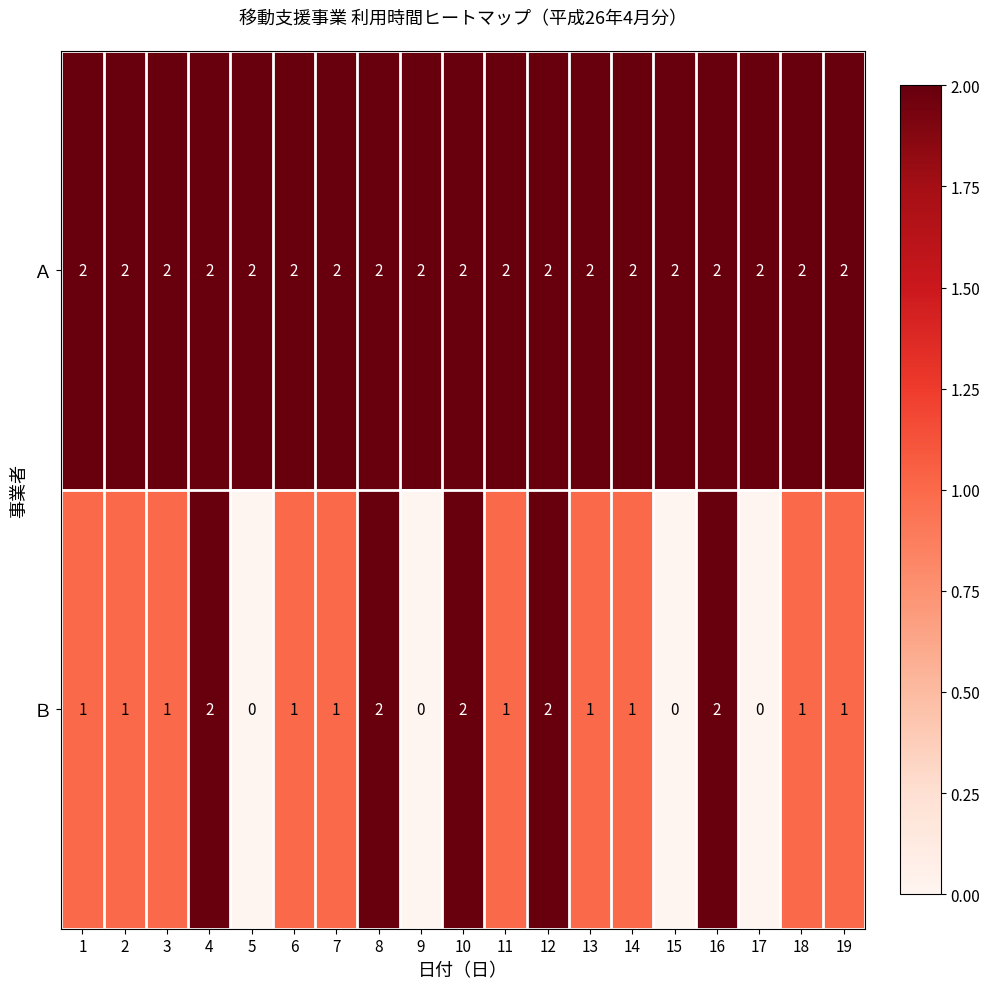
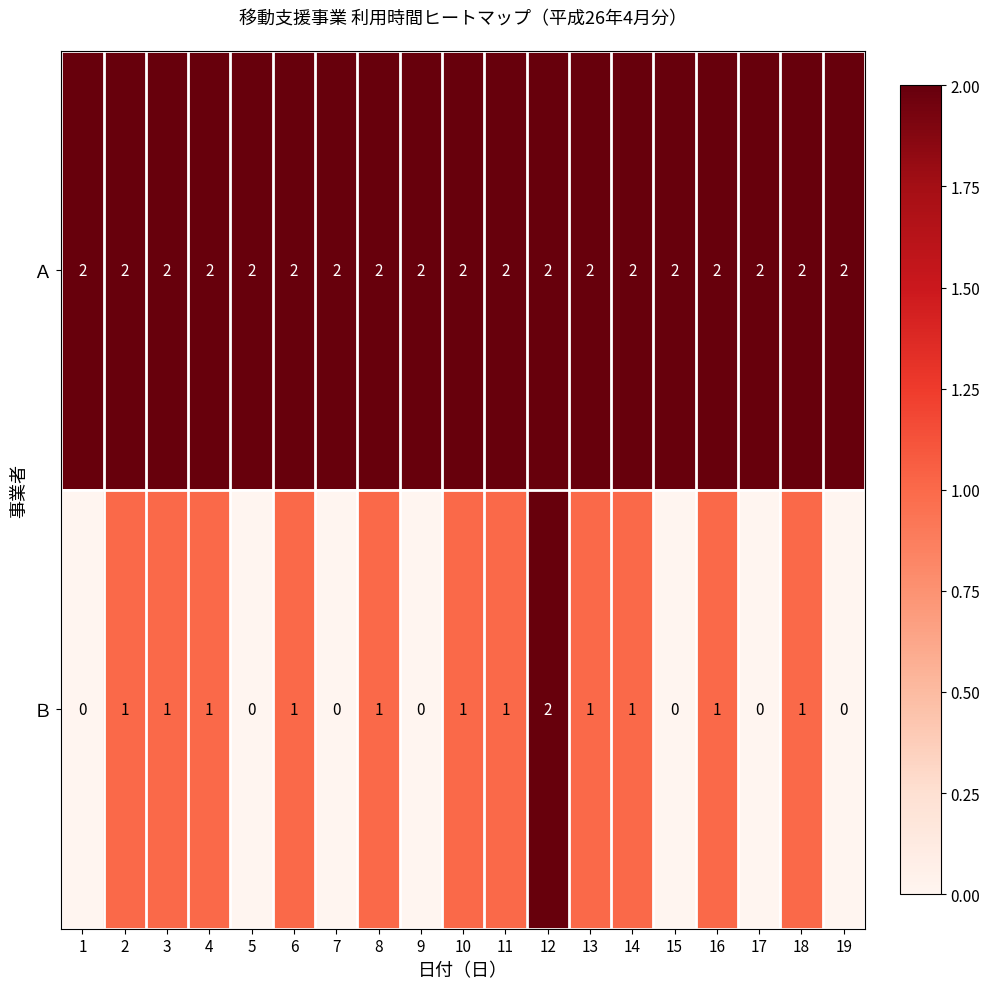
Ｂ, 1: 1 -> 0
Ｂ, 4: 2 -> 1
Ｂ, 7: 1 -> 0
Ｂ, 8: 2 -> 1
Ｂ, 10: 2 -> 1
Ｂ, 16: 2 -> 1
Ｂ, 19: 1 -> 0
